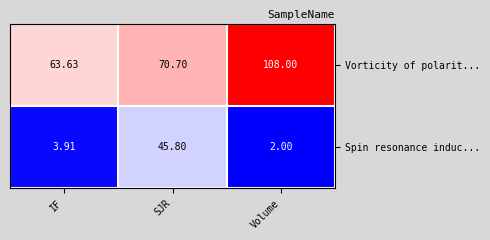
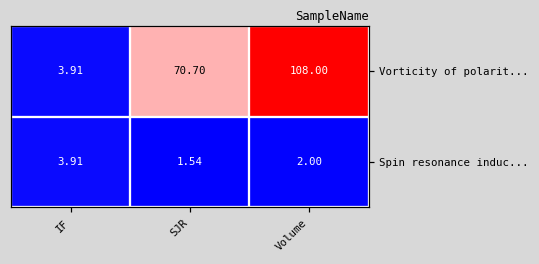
Vorticity of polarit..., IF: 63.63 -> 3.91
Spin resonance induc..., SJR: 45.80 -> 1.54
